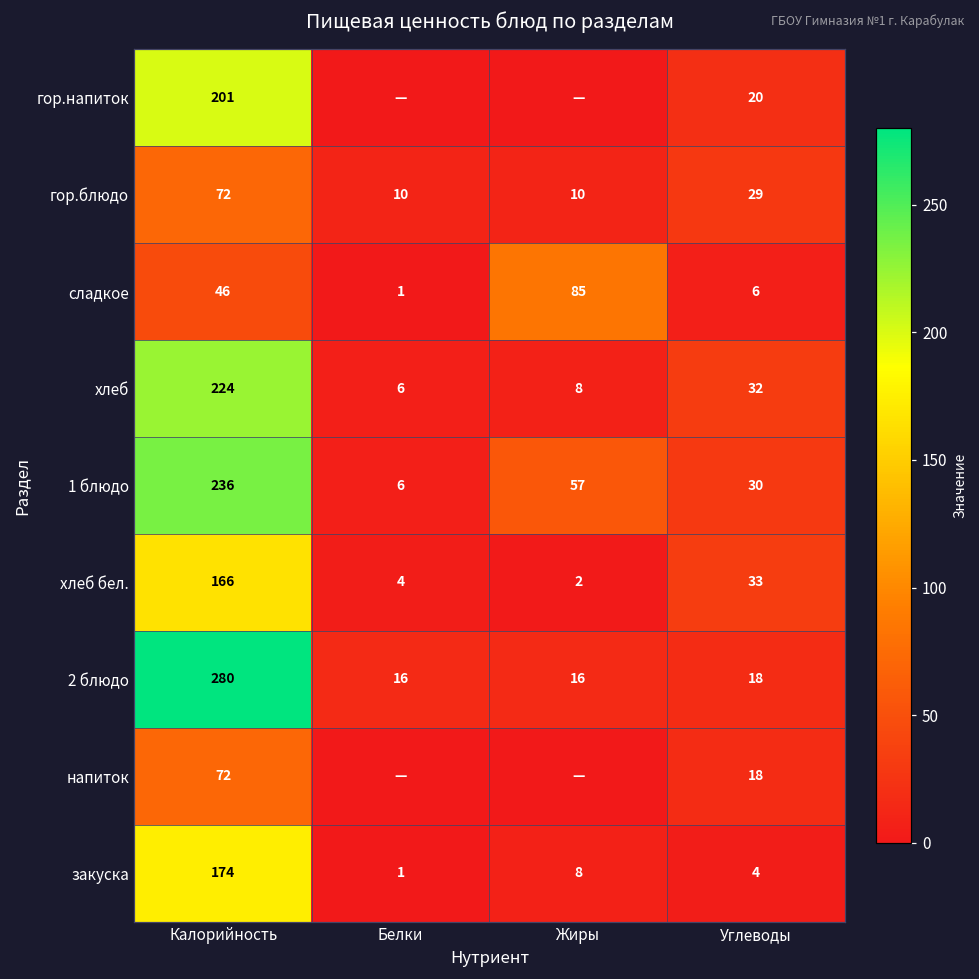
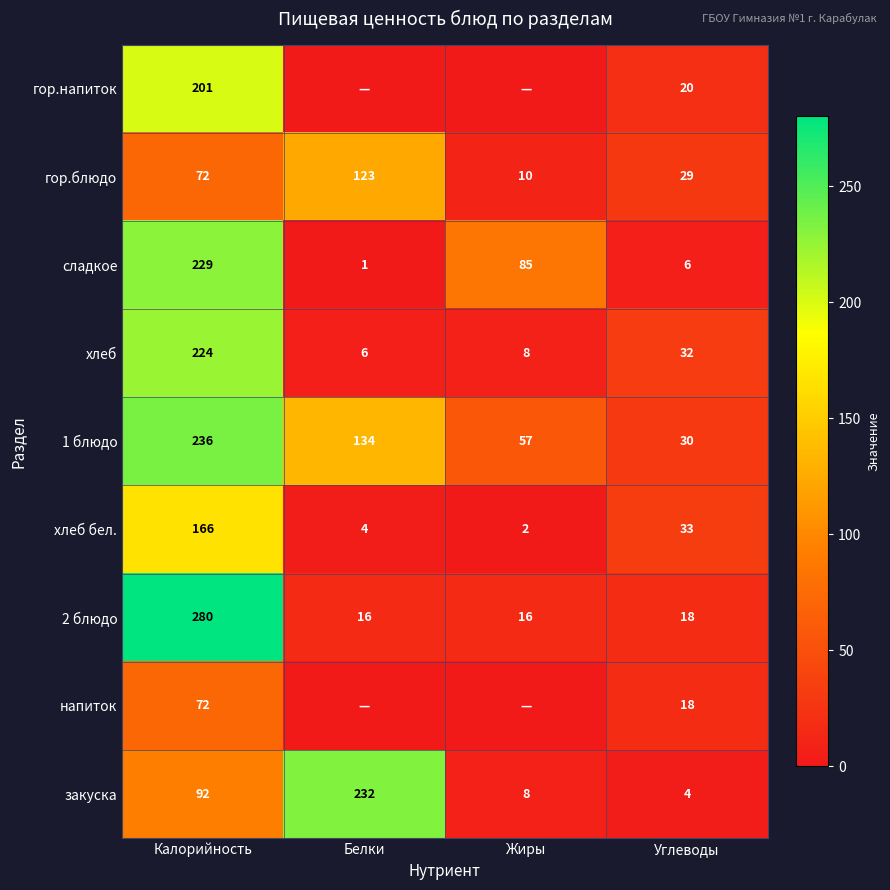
гор.блюдо, Белки: 10 -> 123
сладкое, Калорийность: 46 -> 229
1 блюдо, Белки: 6 -> 134
закуска, Калорийность: 174 -> 92
закуска, Белки: 1 -> 232
